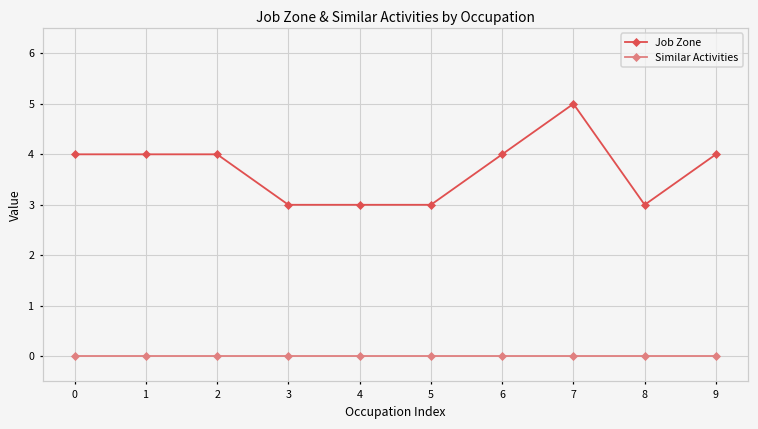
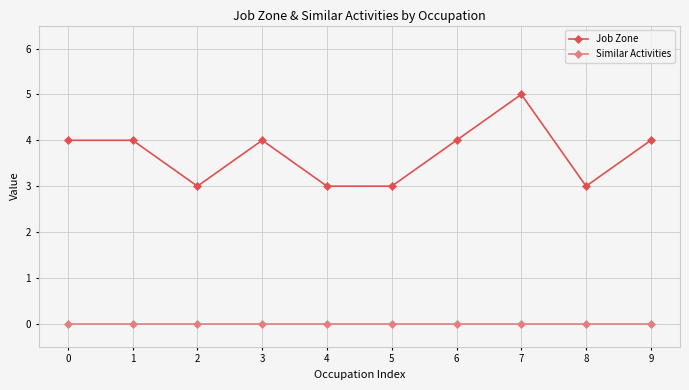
Job Zone, 2: 4 -> 3
Job Zone, 3: 3 -> 4
